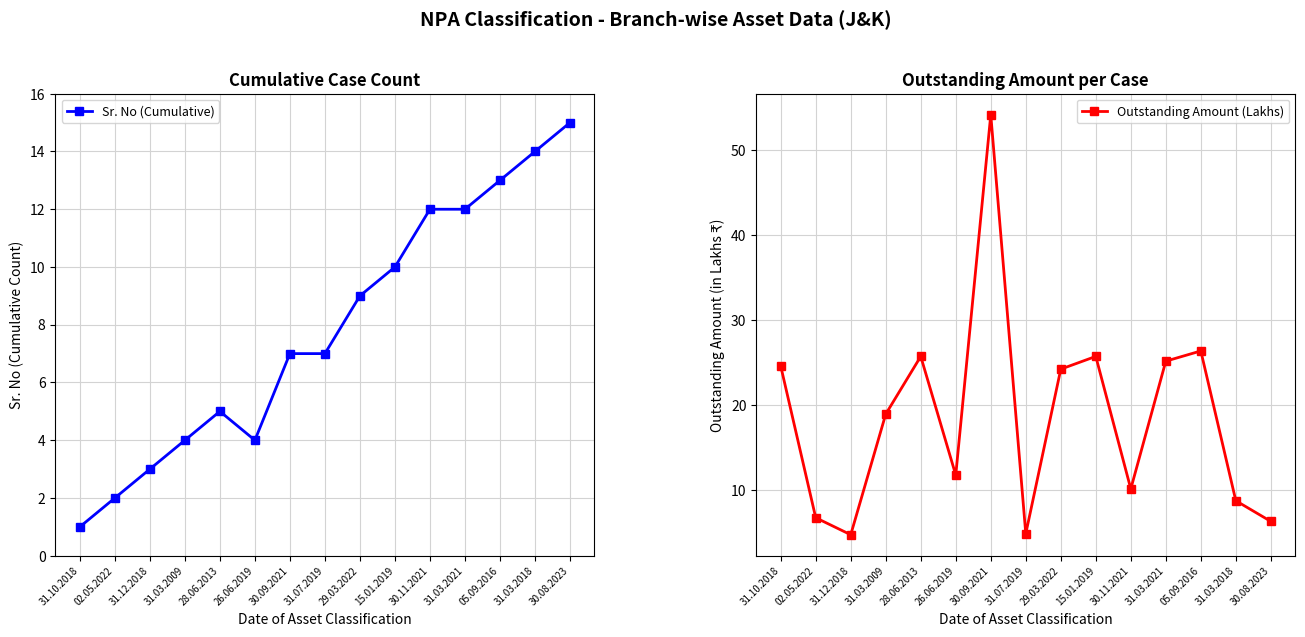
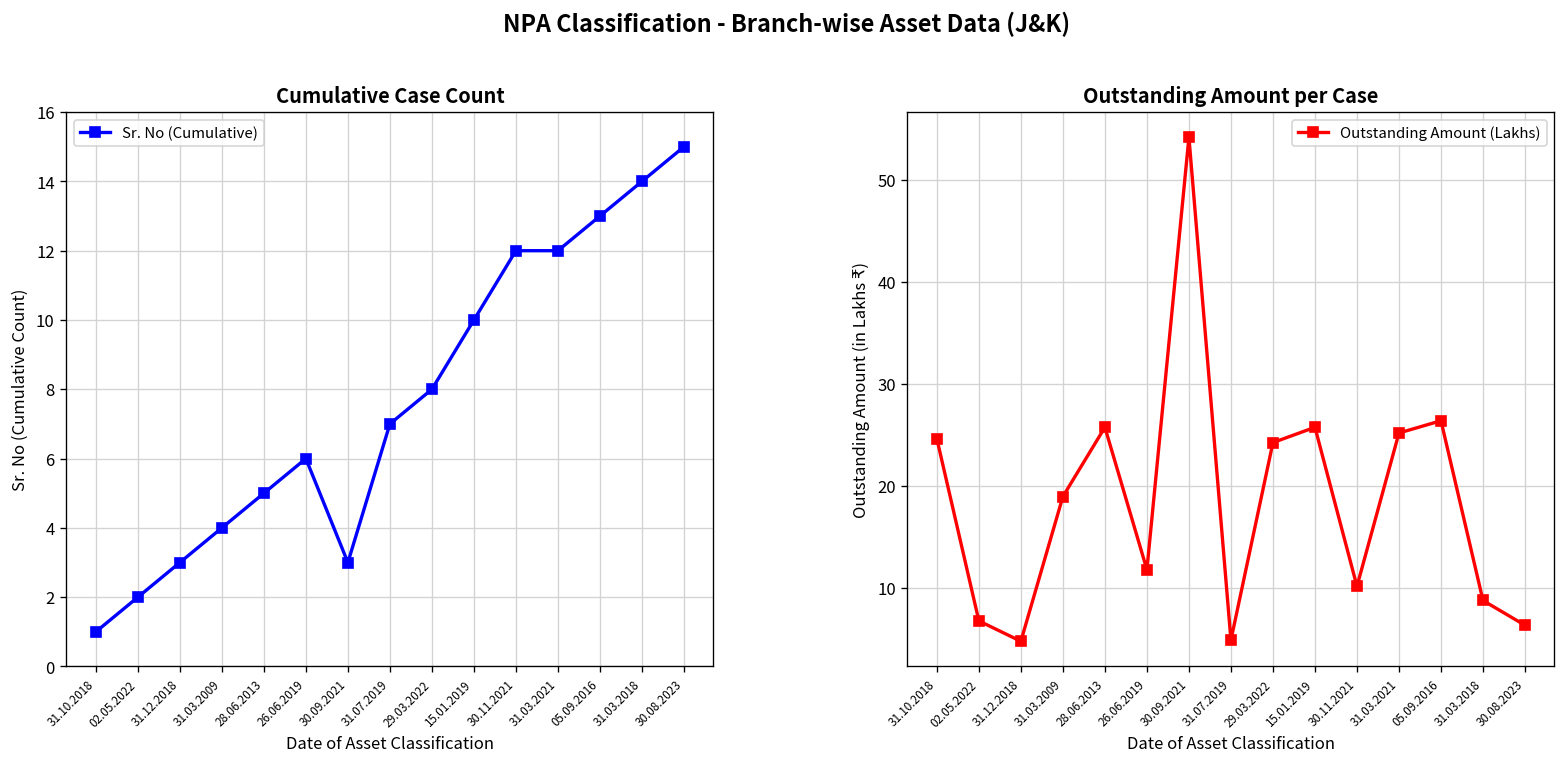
Cumulative Case Count, 26.06.2019: 4 -> 6
Cumulative Case Count, 30.09.2021: 7 -> 3
Cumulative Case Count, 29.03.2022: 9 -> 8
